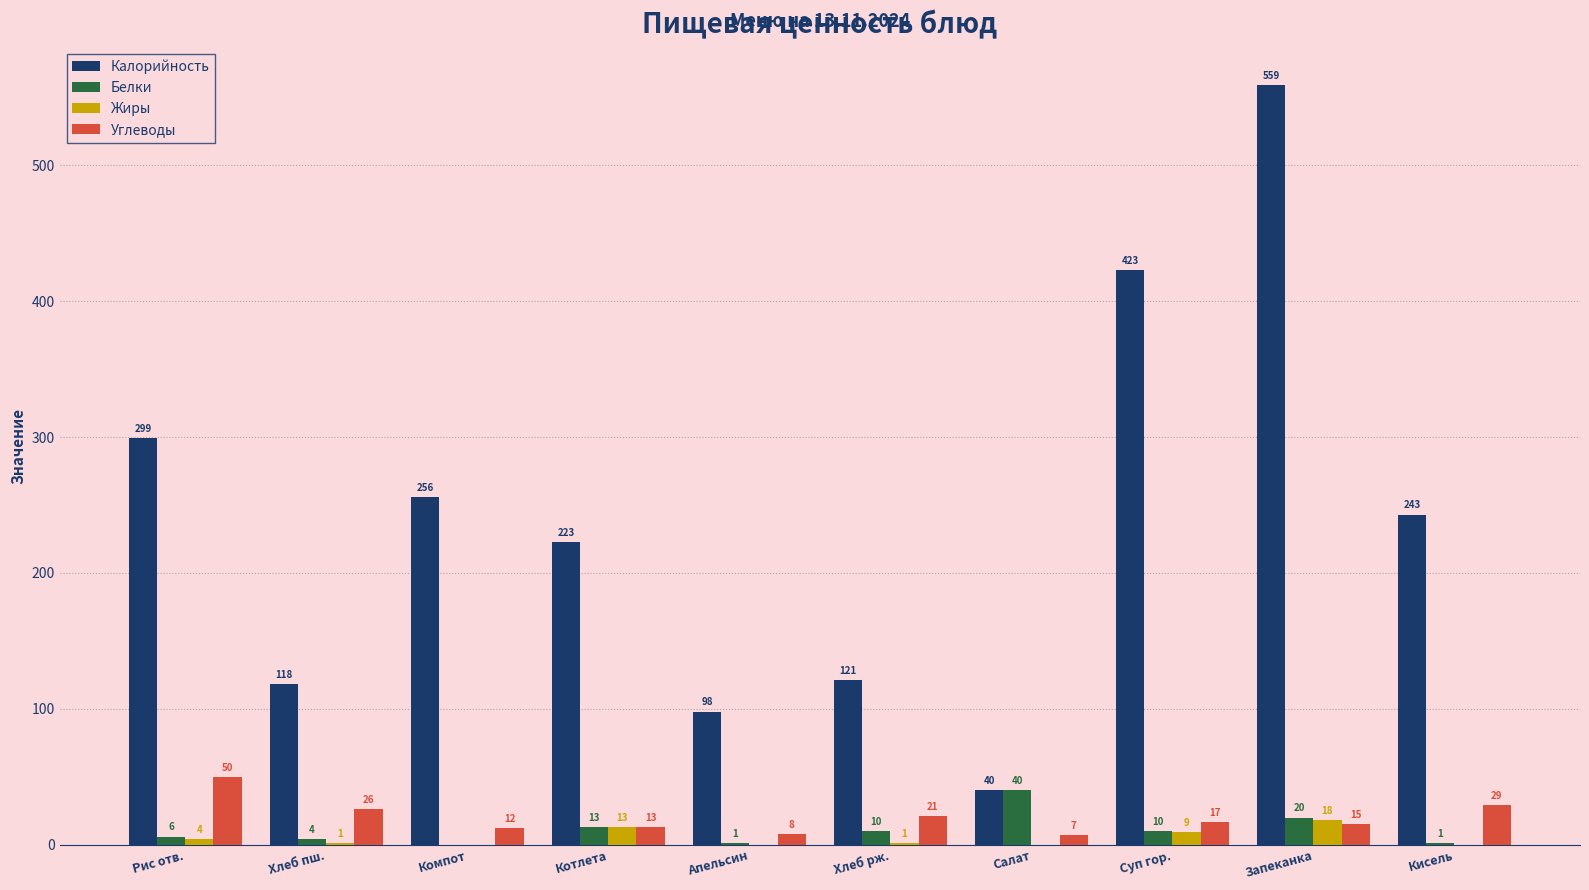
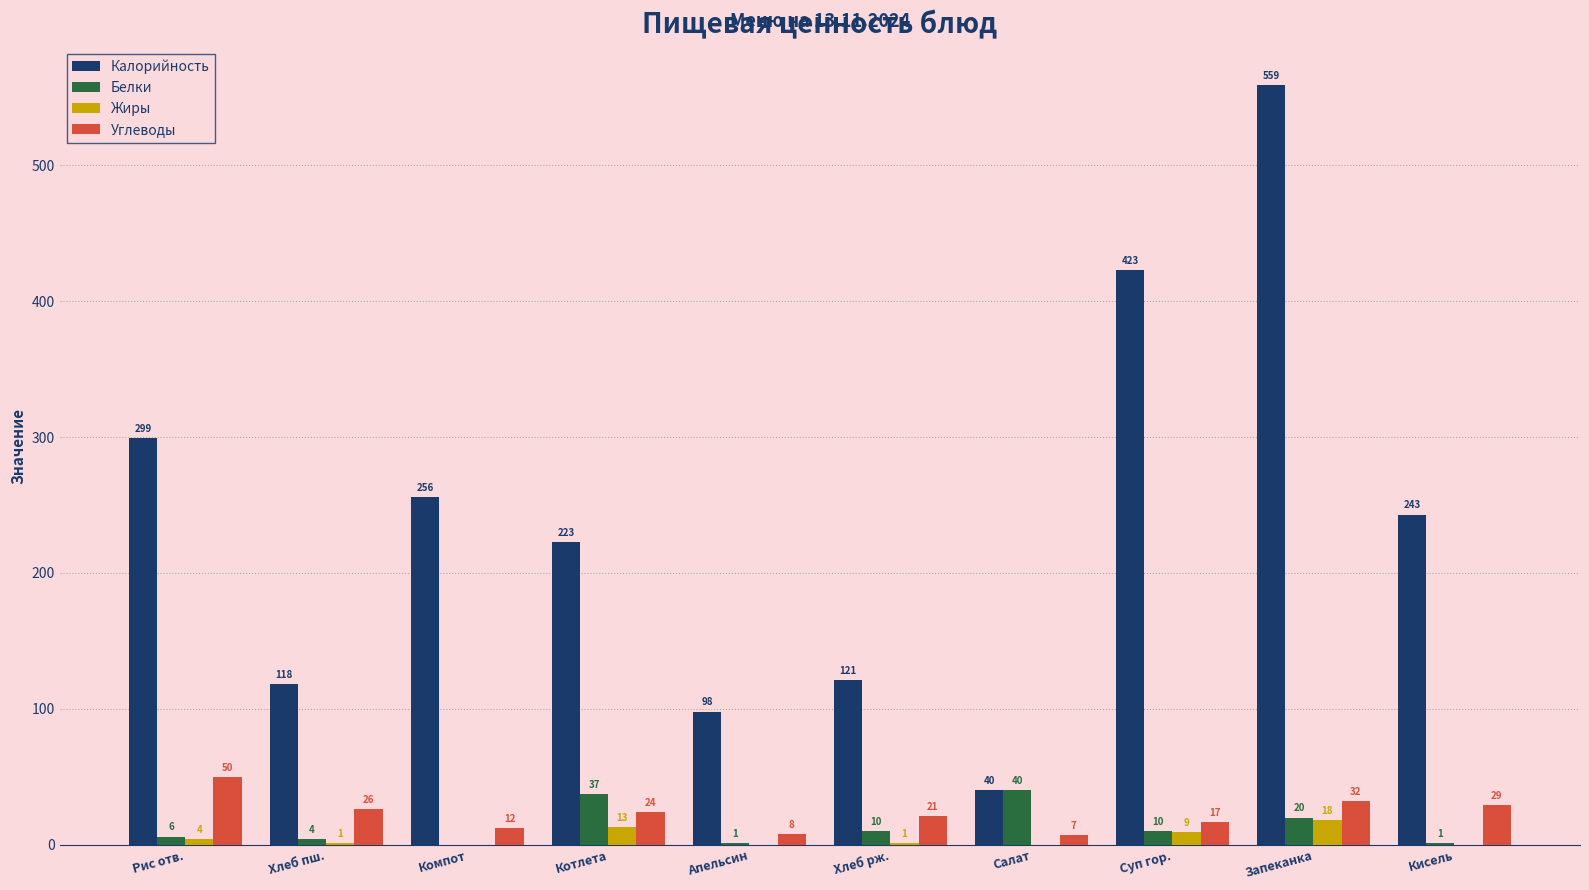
Белки, Котлета: 13 -> 37
Углеводы, Котлета: 13 -> 24
Углеводы, Запеканка: 15 -> 32
